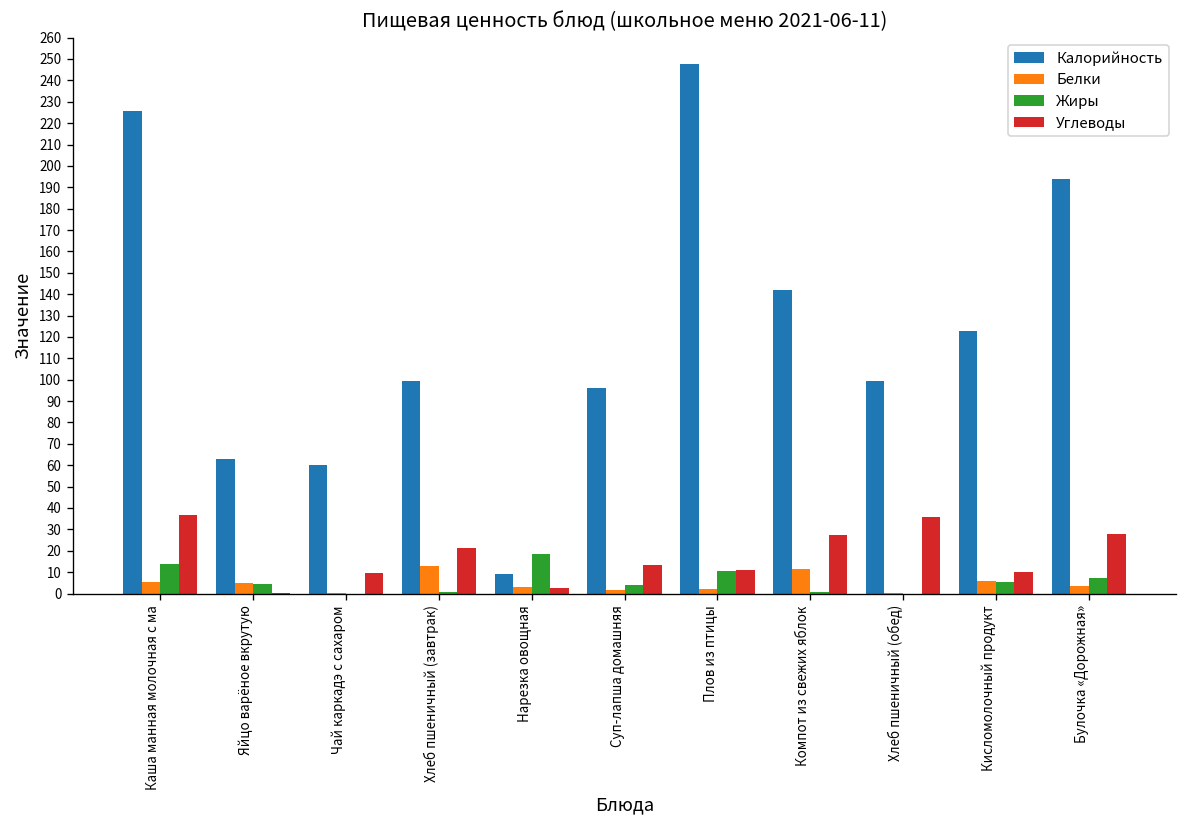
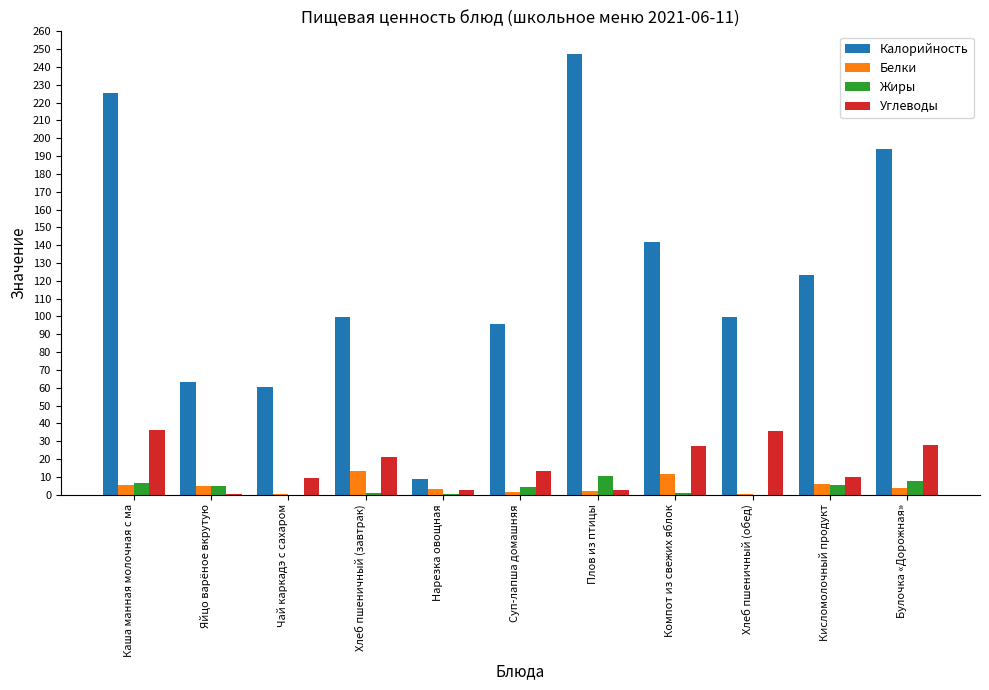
Жиры, Каша манная молочная с ма: 14 -> 6
Жиры, Нарезка овощная: 18 -> 0
Углеводы, Плов из птицы: 11 -> 3
